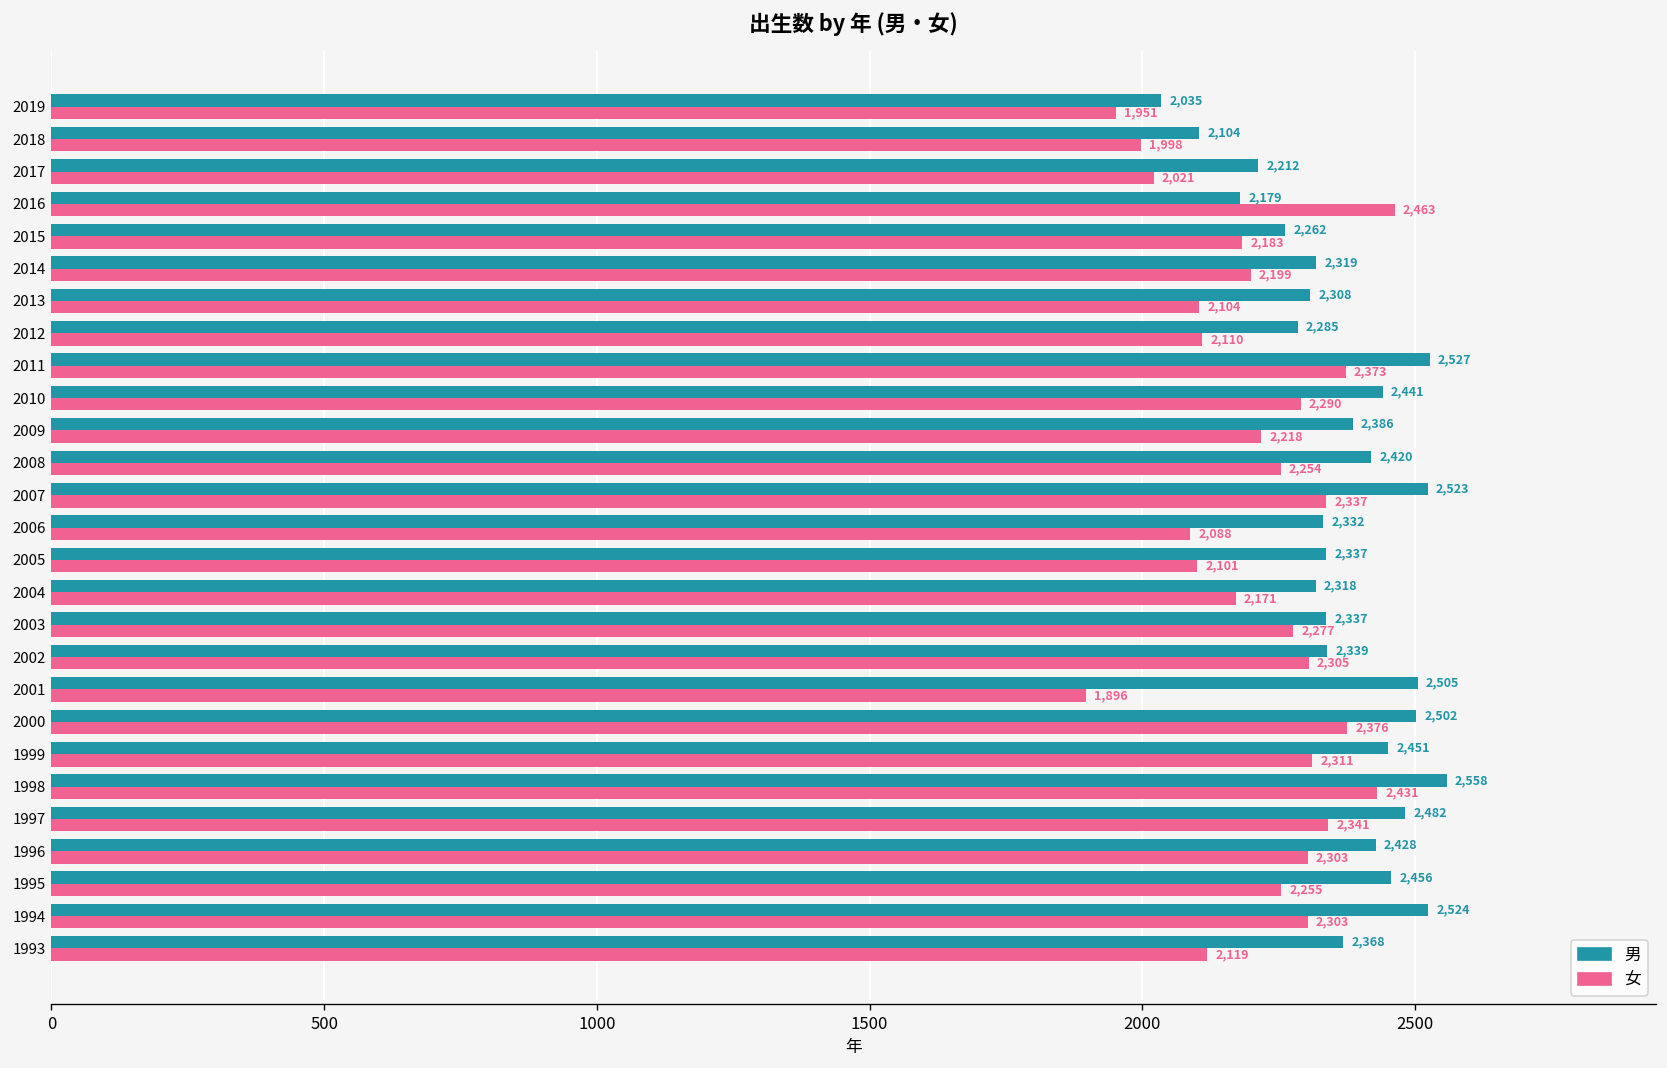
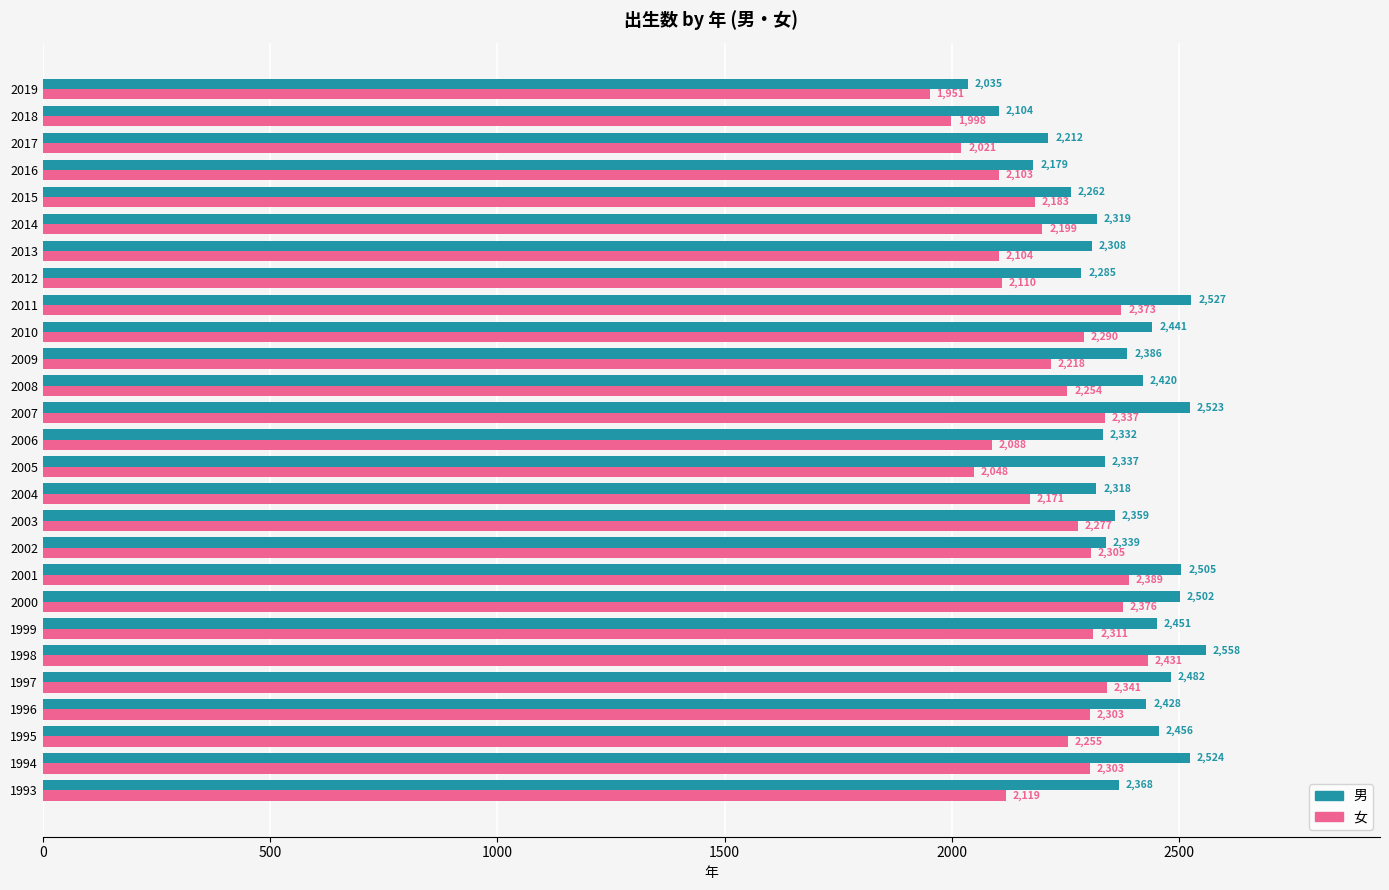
女, 2016: 2,463 -> 2,103
女, 2005: 2,101 -> 2,048
男, 2003: 2,337 -> 2,359
女, 2001: 1,896 -> 2,389
